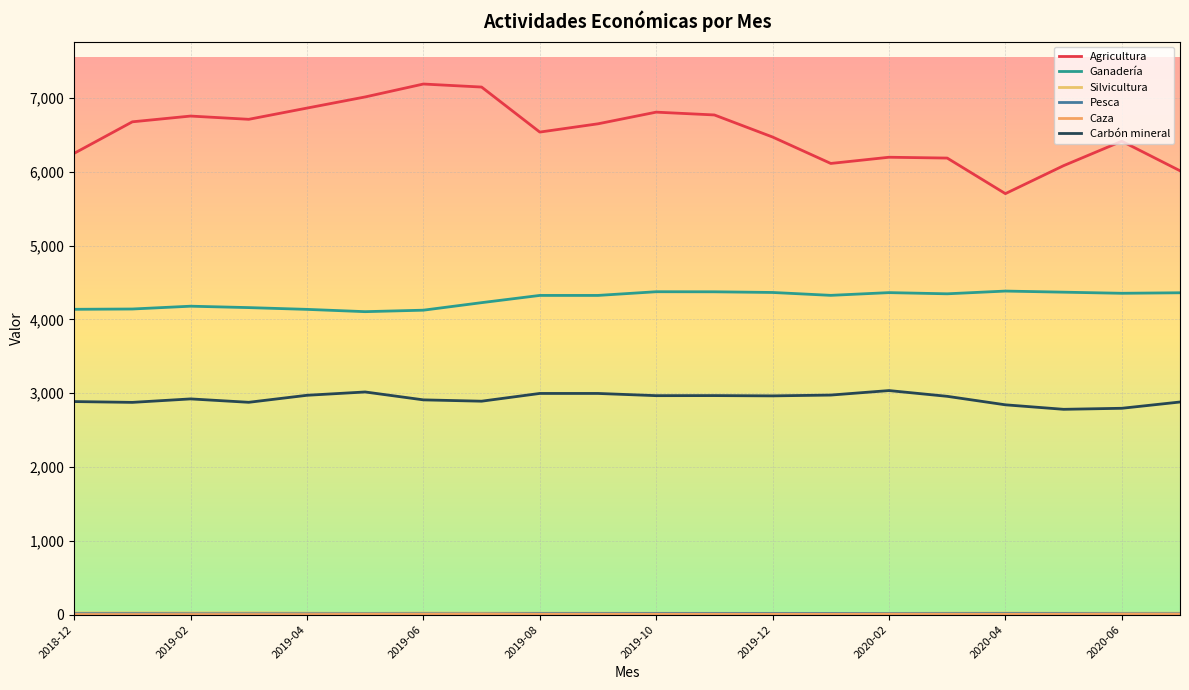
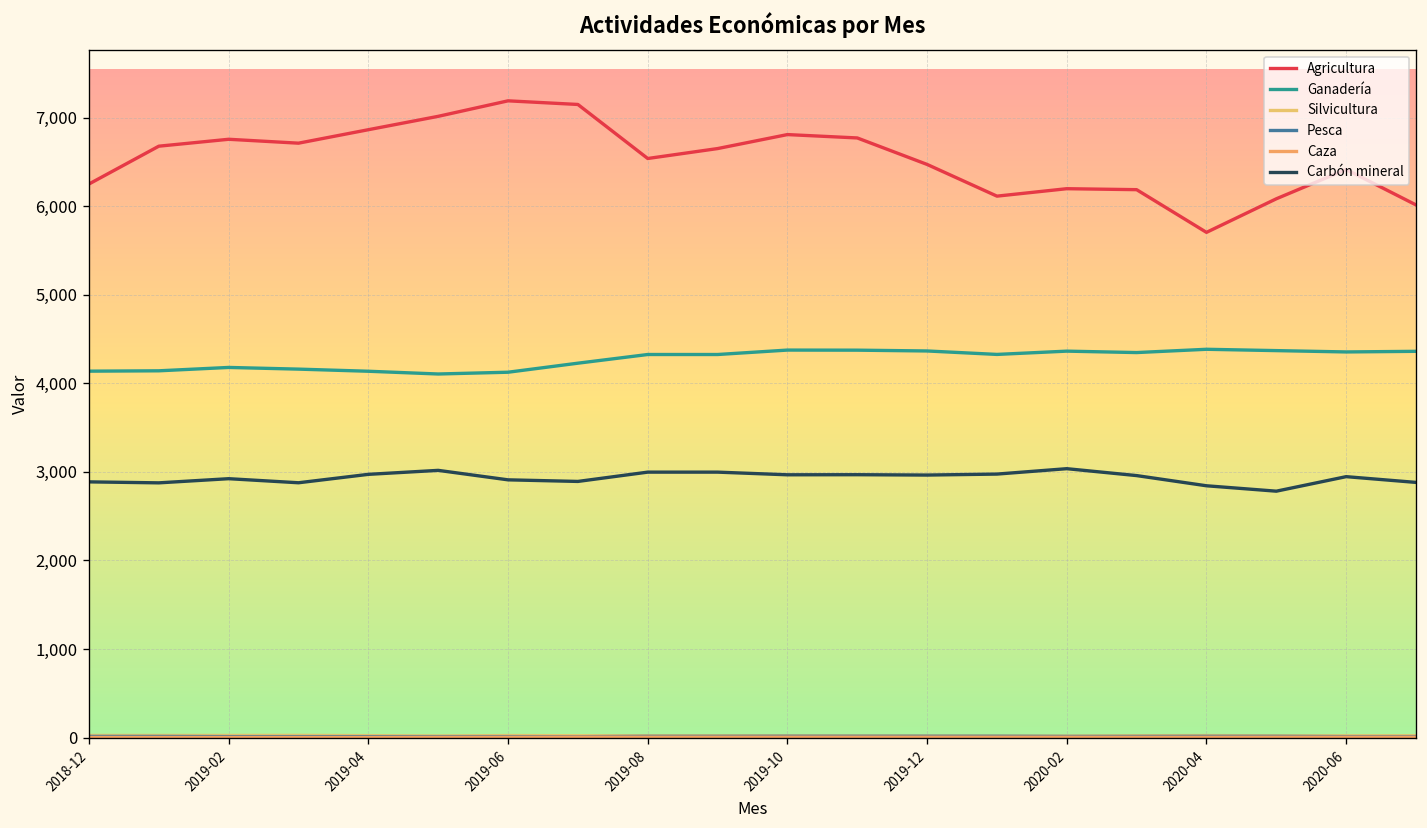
Carbón mineral, 2020-06: 2,800 -> 2,900
